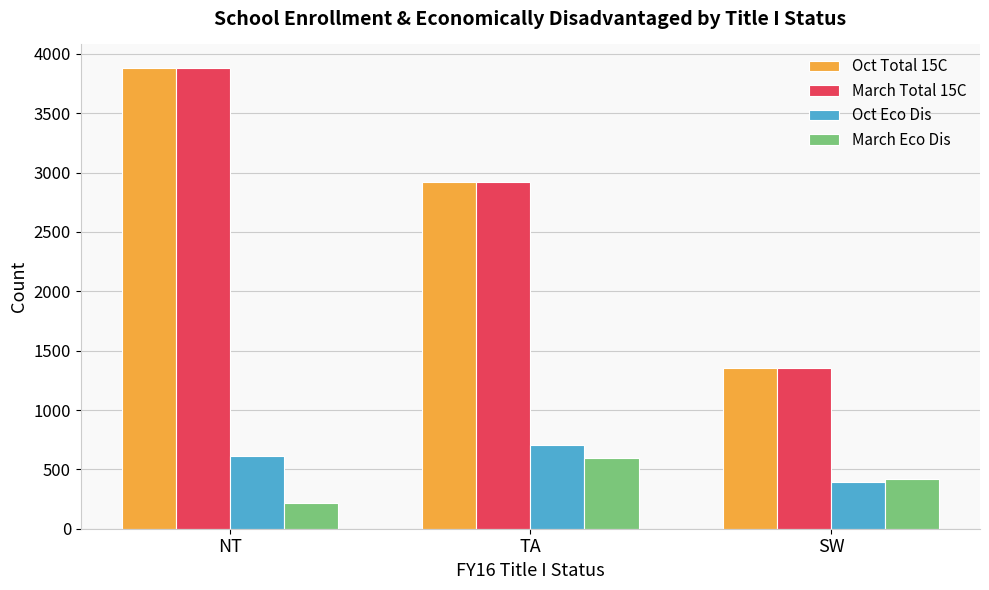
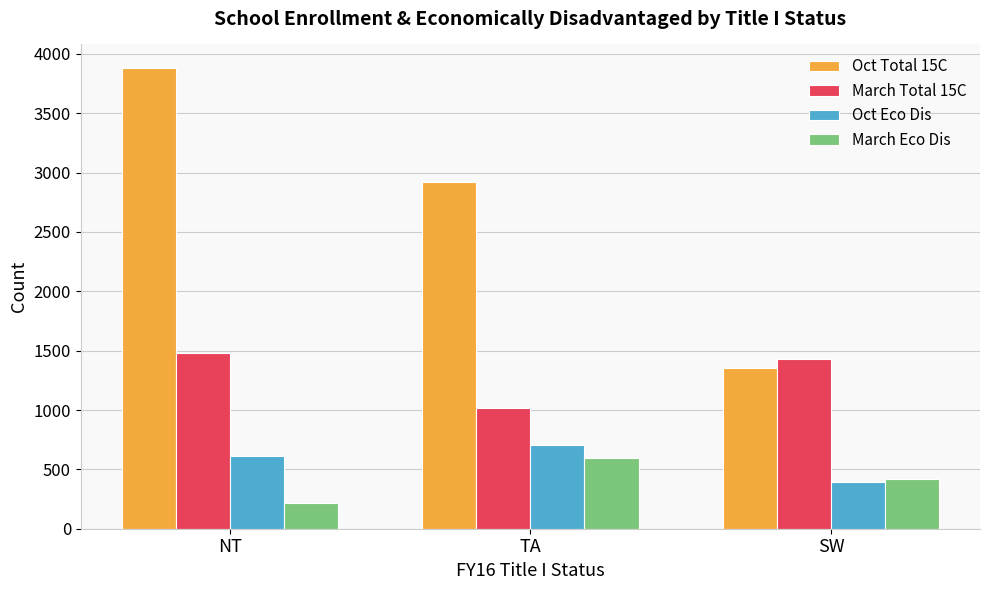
March Total 15C, NT: 3880 -> 1480
March Total 15C, TA: 2920 -> 1020
March Total 15C, SW: 1350 -> 1430
